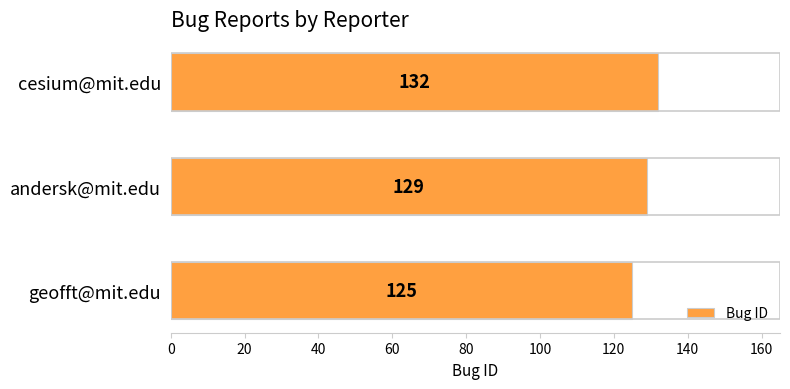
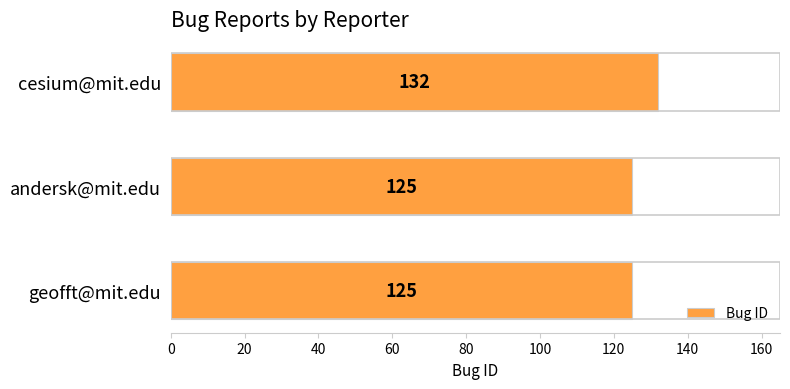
andersk@mit.edu: 129 -> 125
